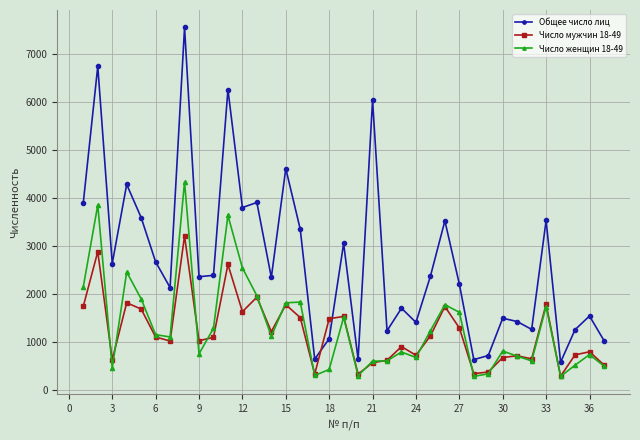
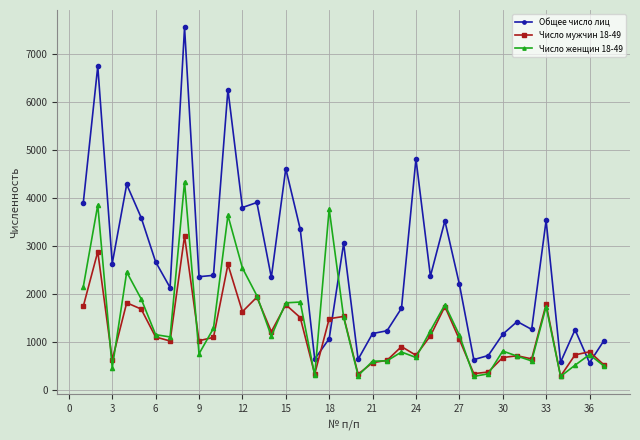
Число женщин 18-49, 18: 400 -> 3800
Общее число лиц, 21: 6000 -> 1200
Общее число лиц, 24: 1400 -> 4800
Число мужчин 18-49, 27: 1300 -> 1100
Число женщин 18-49, 27: 1600 -> 1200
Общее число лиц, 30: 1500 -> 1200
Общее число лиц, 36: 1500 -> 600
